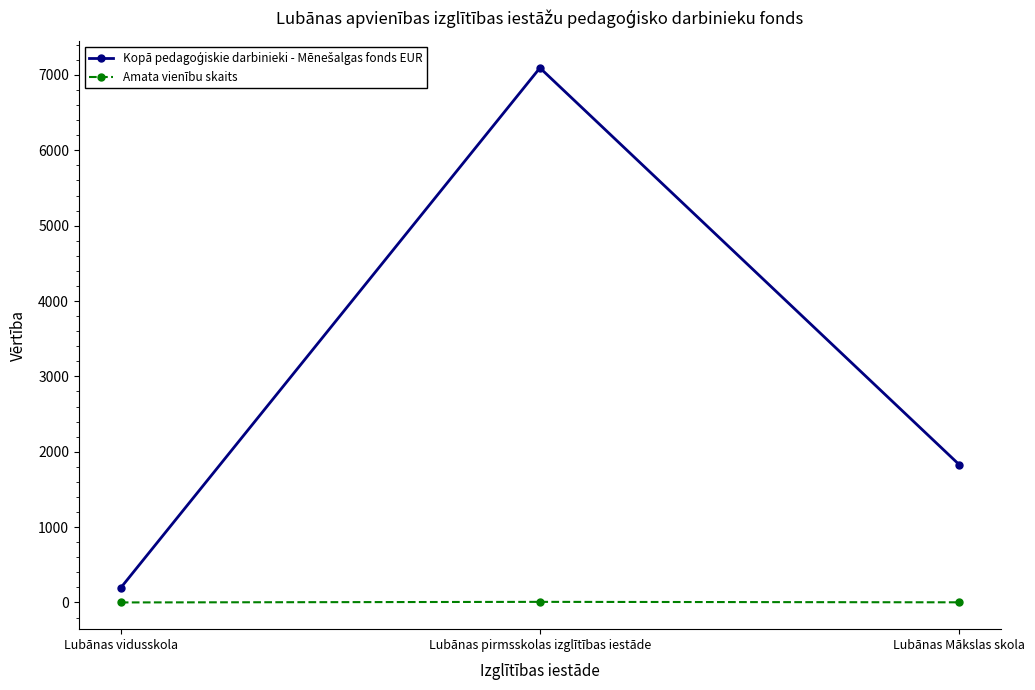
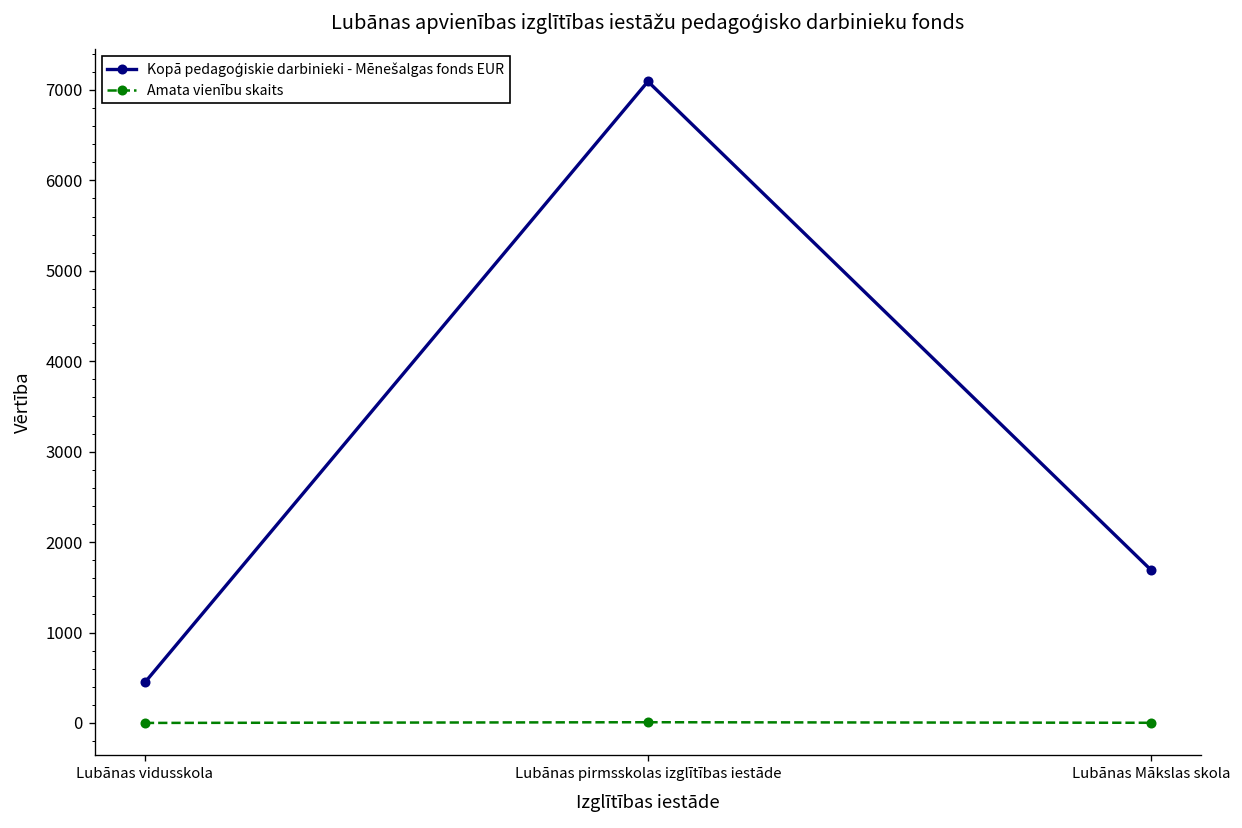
Kopā pedagoģiskie darbinieki - Mēnešalgas fonds EUR, Lubānas vidusskola: 200 -> 400
Kopā pedagoģiskie darbinieki - Mēnešalgas fonds EUR, Lubānas Mākslas skola: 1800 -> 1700
